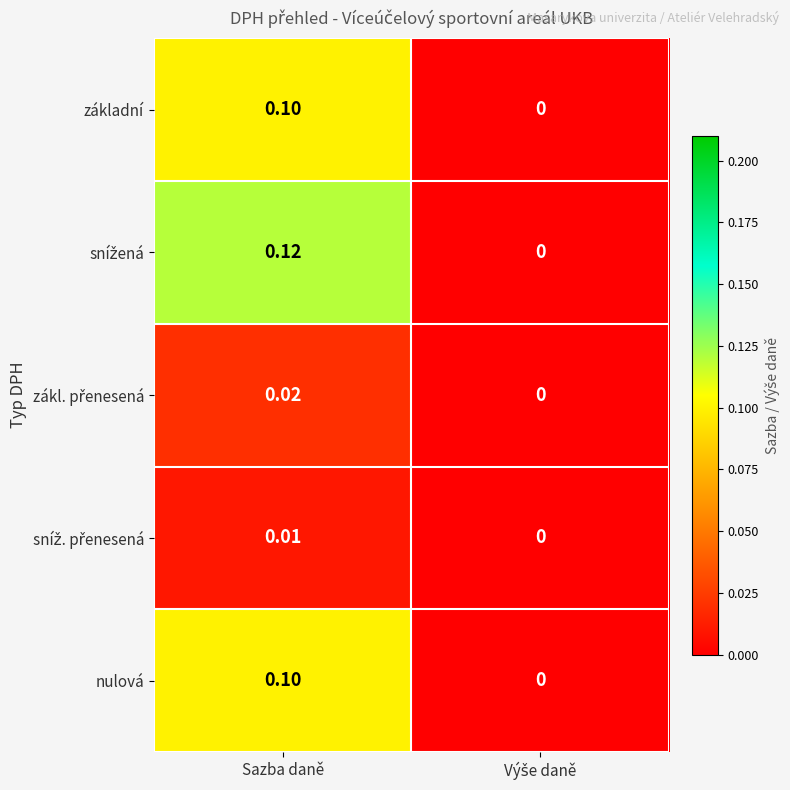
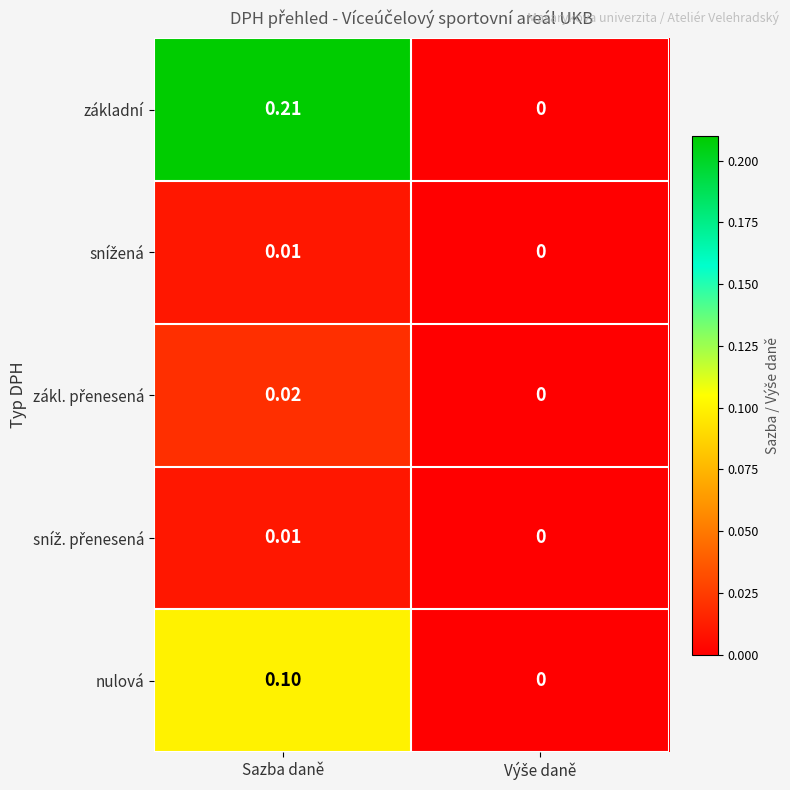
základní, Sazba daně: 0.10 -> 0.21
snížená, Sazba daně: 0.12 -> 0.01
